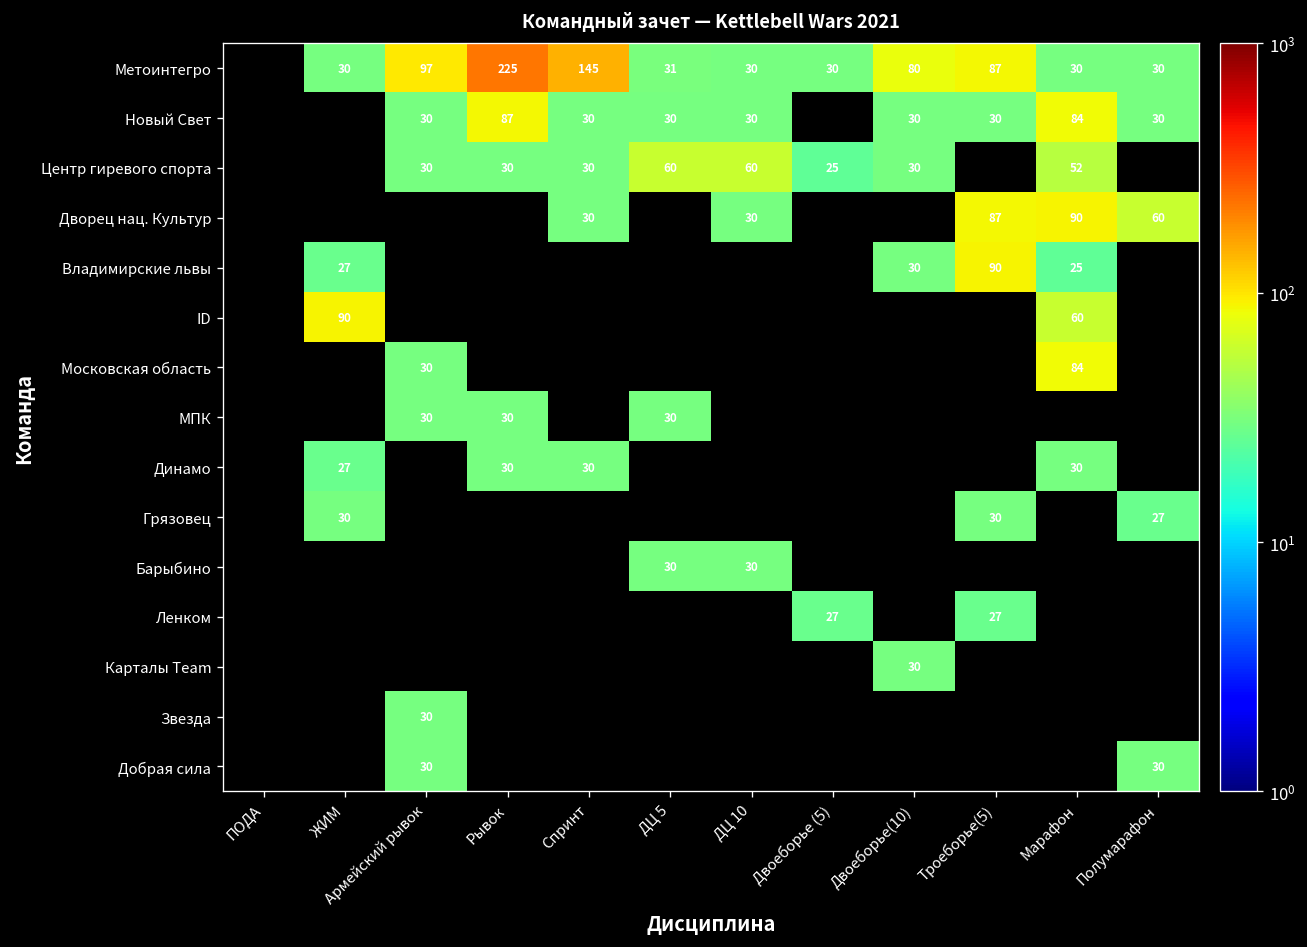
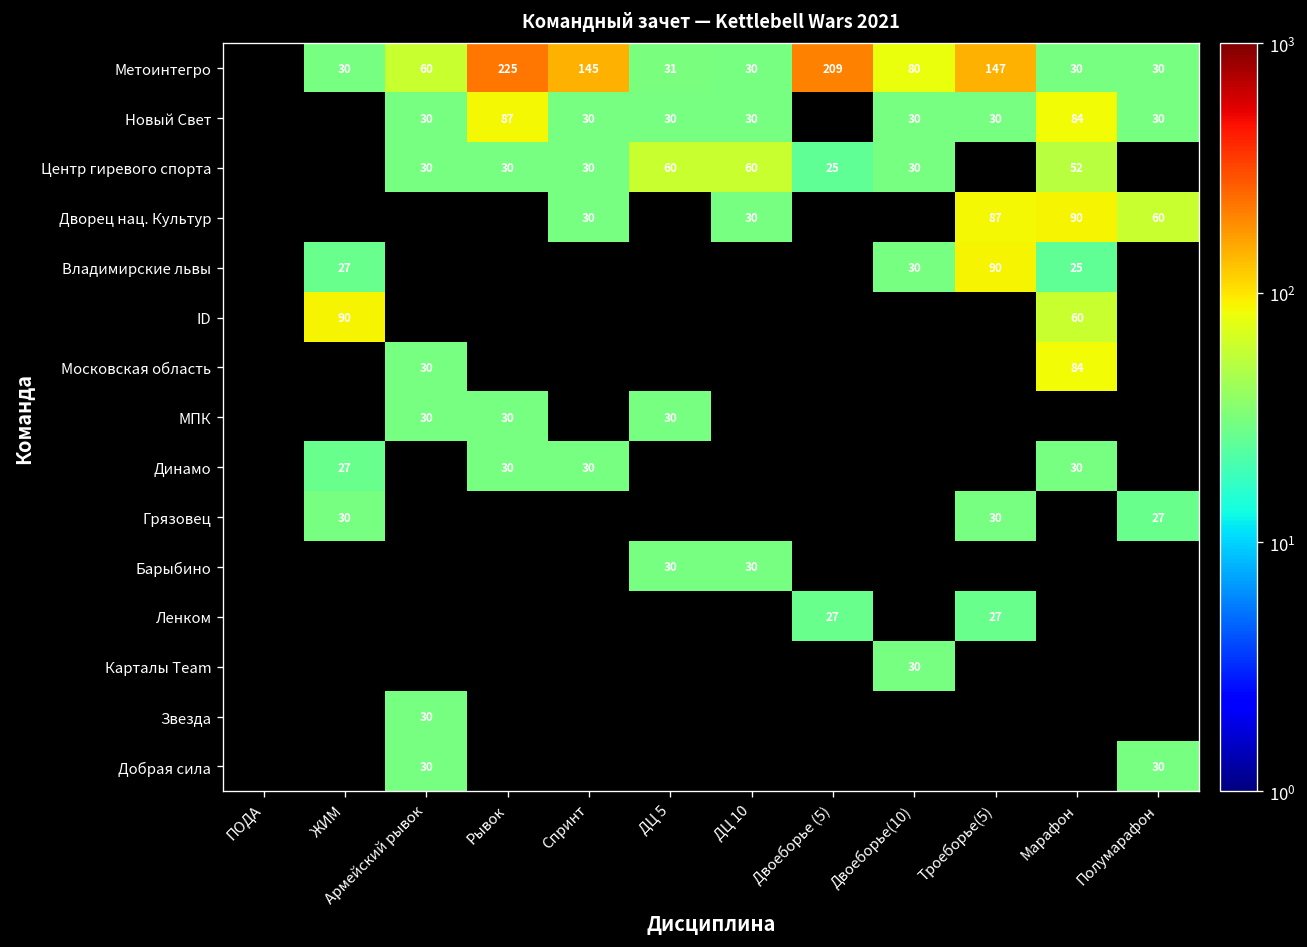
Метоинтегро, Армейский рывок: 97 -> 60
Метоинтегро, Двоеборье (5): 30 -> 209
Метоинтегро, Троеборье(5): 87 -> 147
